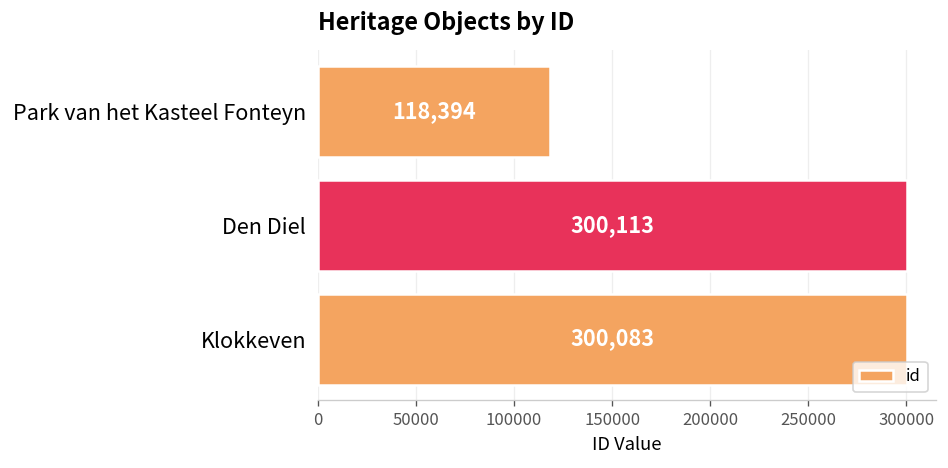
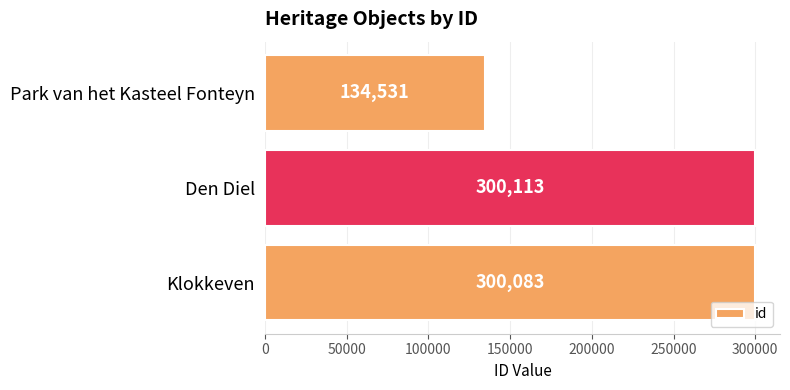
Park van het Kasteel Fonteyn: 118,394 -> 134,531
